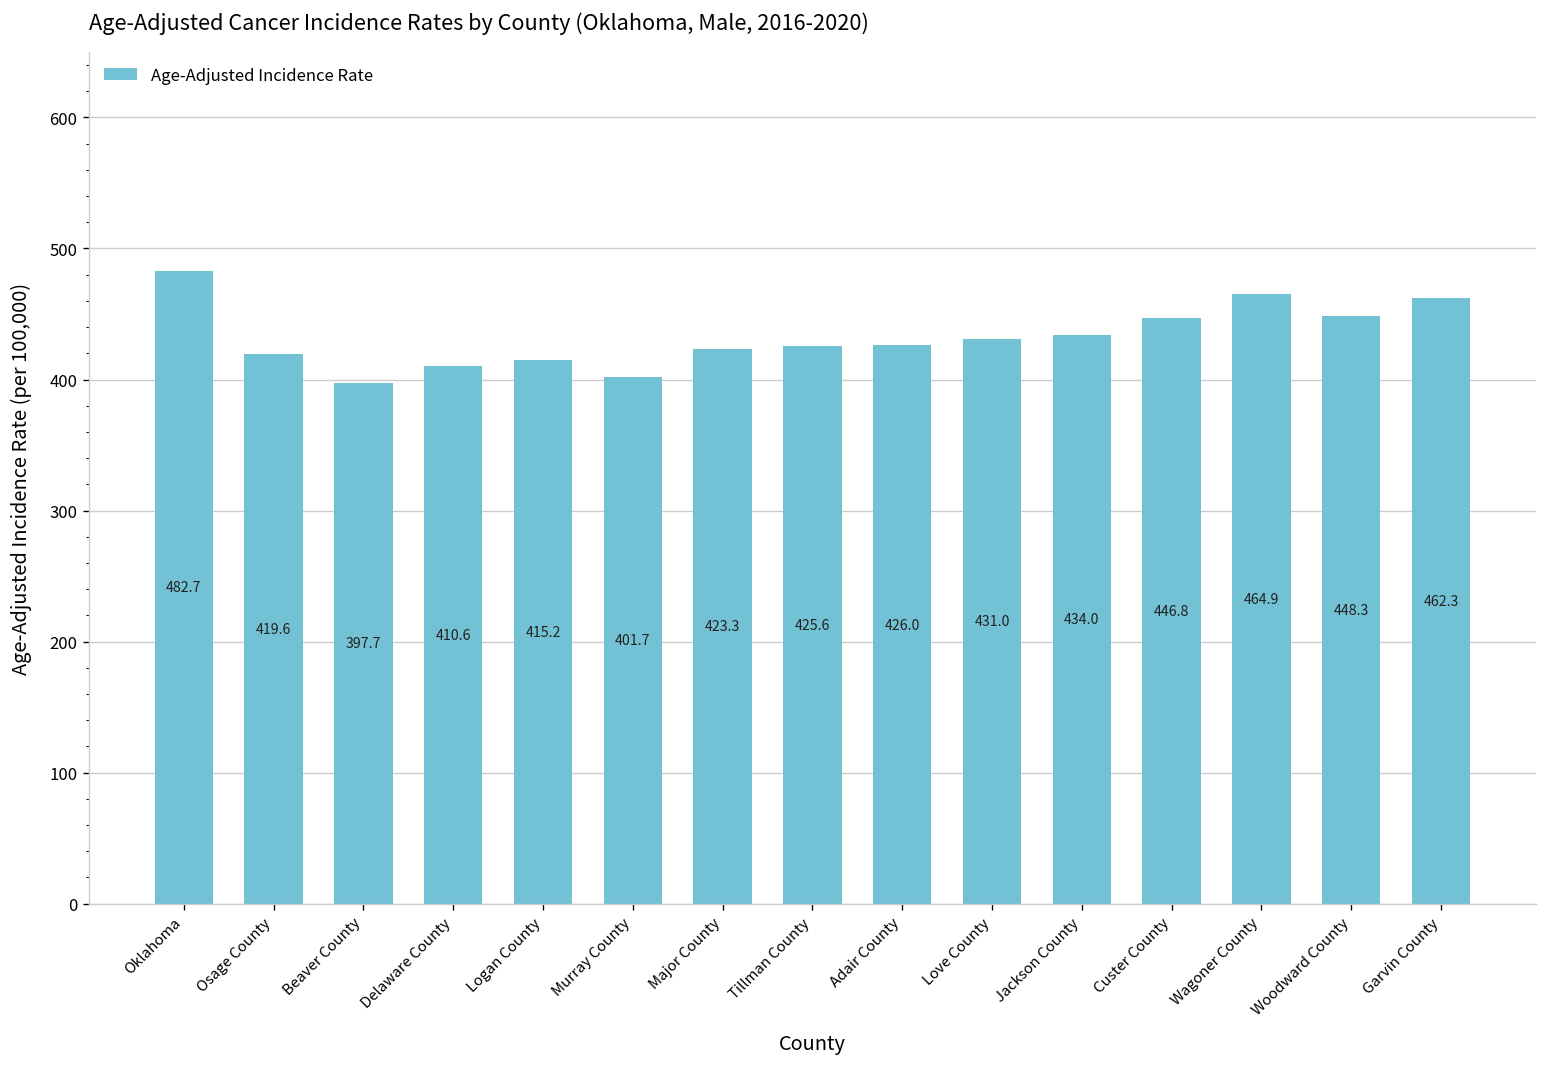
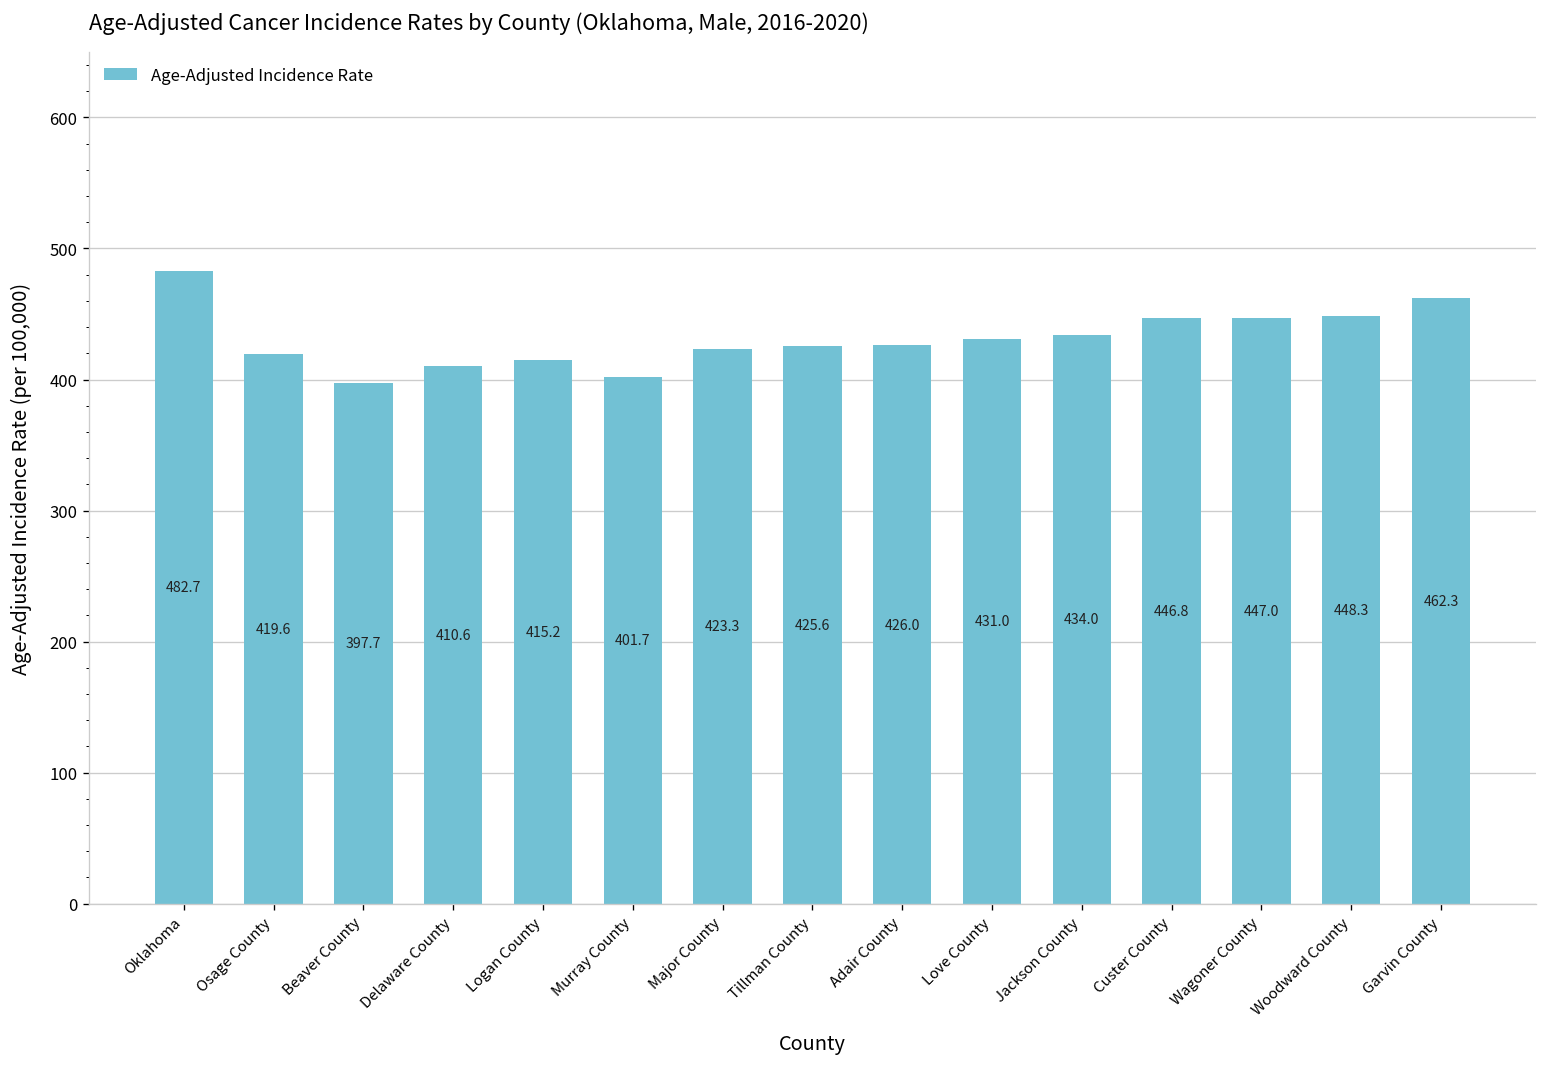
Wagoner County: 464.9 -> 447.0
